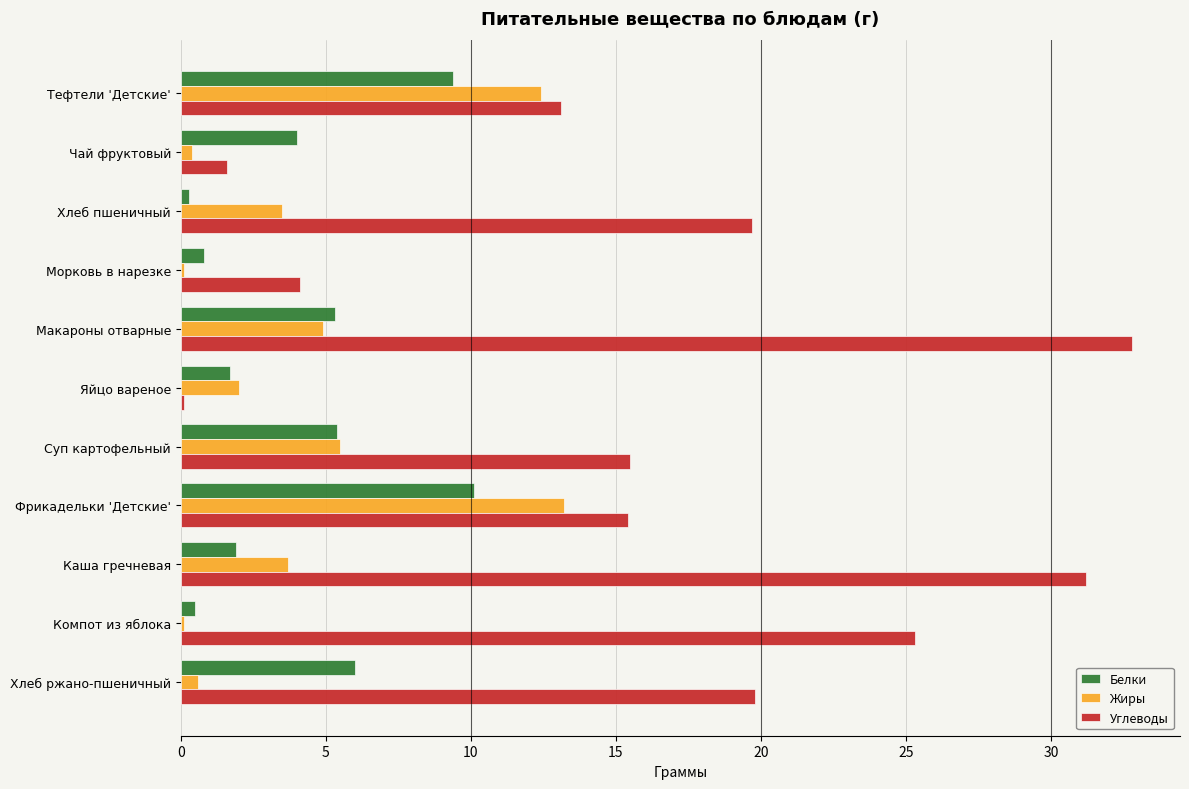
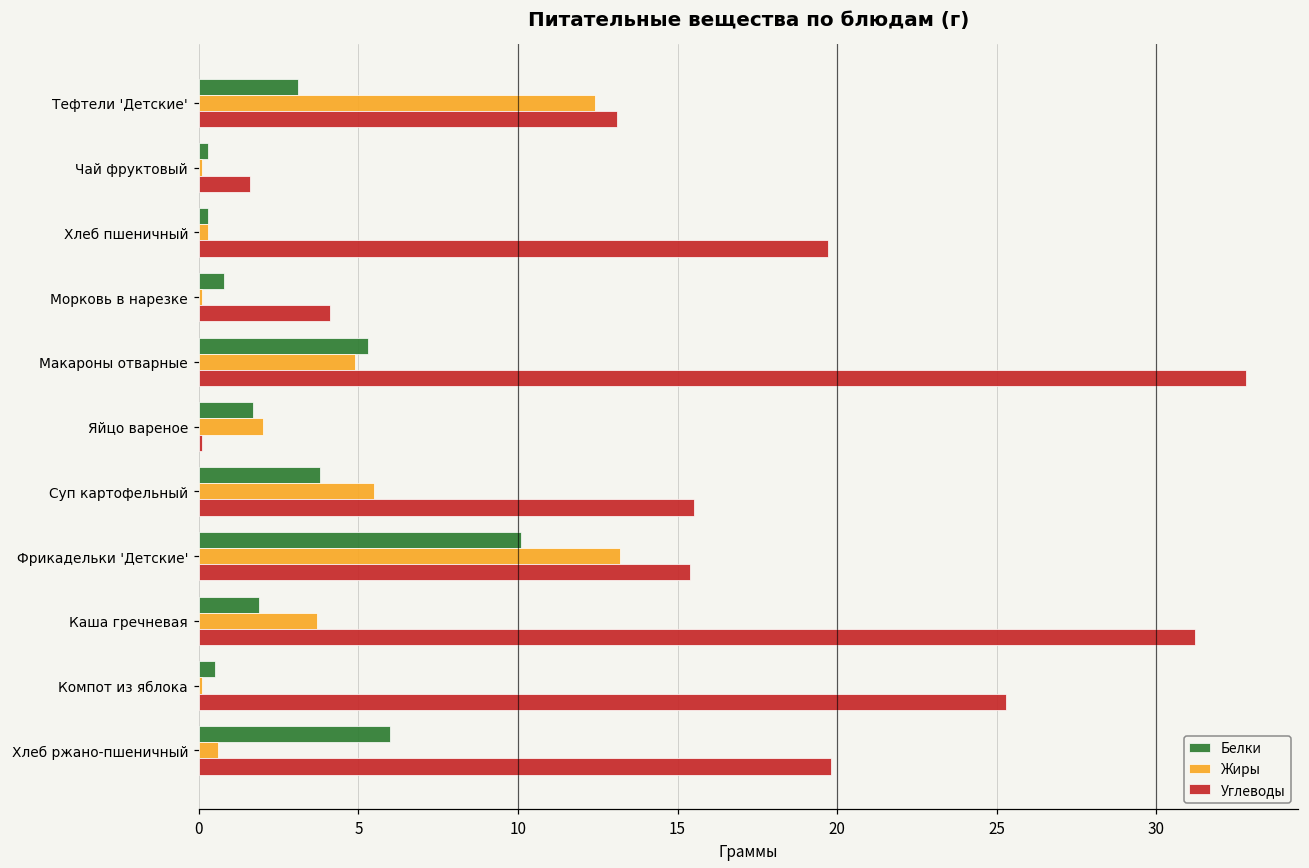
Белки, Тефтели 'Детские': 9.4 -> 3.1
Белки, Чай фруктовый: 4.0 -> 0.3
Жиры, Чай фруктовый: 0.4 -> 0.1
Жиры, Хлеб пшеничный: 3.5 -> 0.3
Белки, Суп картофельный: 5.4 -> 3.8
